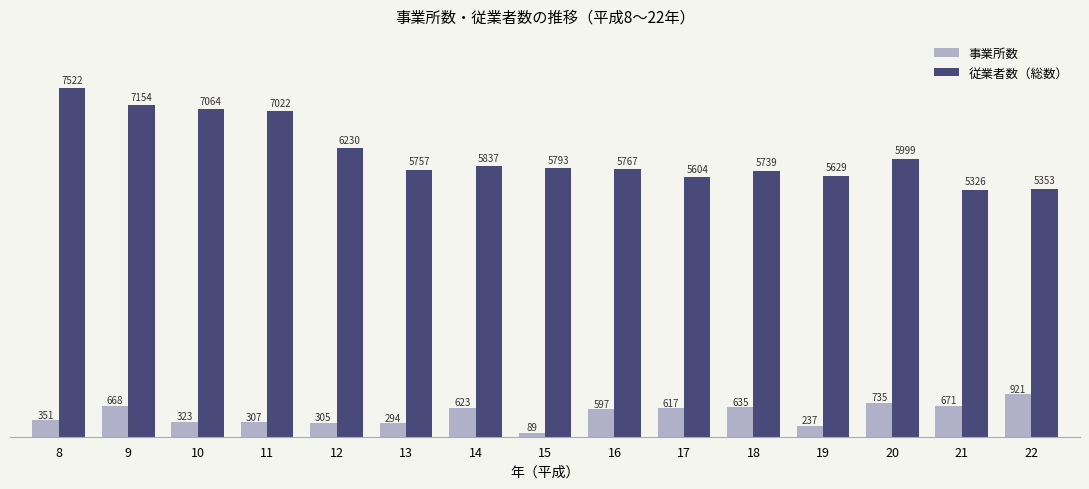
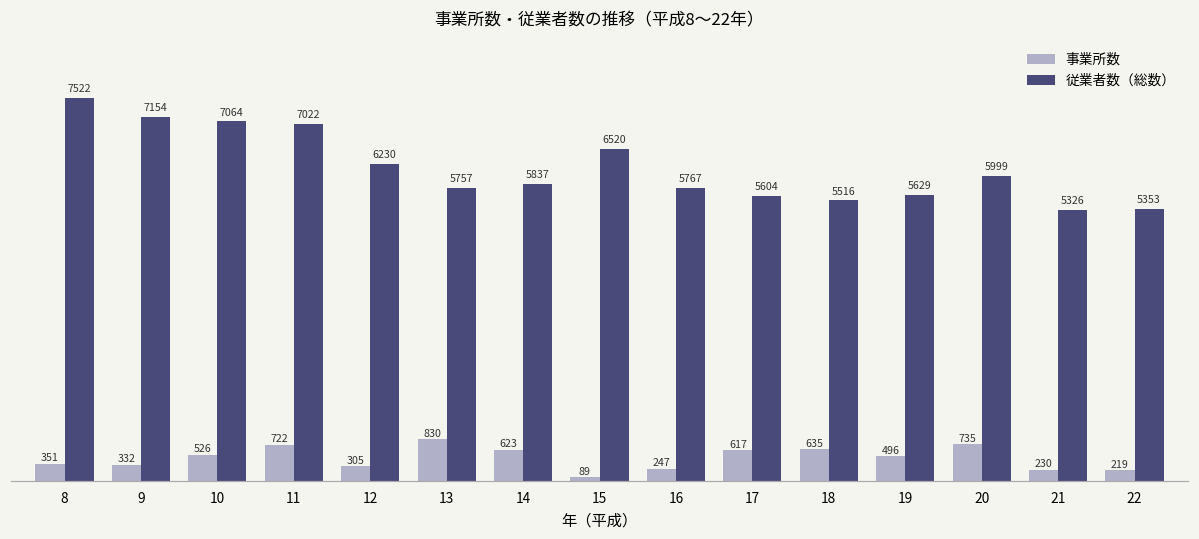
事業所数, 9: 668 -> 332
事業所数, 10: 323 -> 526
事業所数, 11: 307 -> 722
事業所数, 13: 294 -> 830
従業者数（総数）, 15: 5793 -> 6520
事業所数, 16: 597 -> 247
従業者数（総数）, 18: 5739 -> 5516
事業所数, 19: 237 -> 496
事業所数, 21: 671 -> 230
事業所数, 22: 921 -> 219
